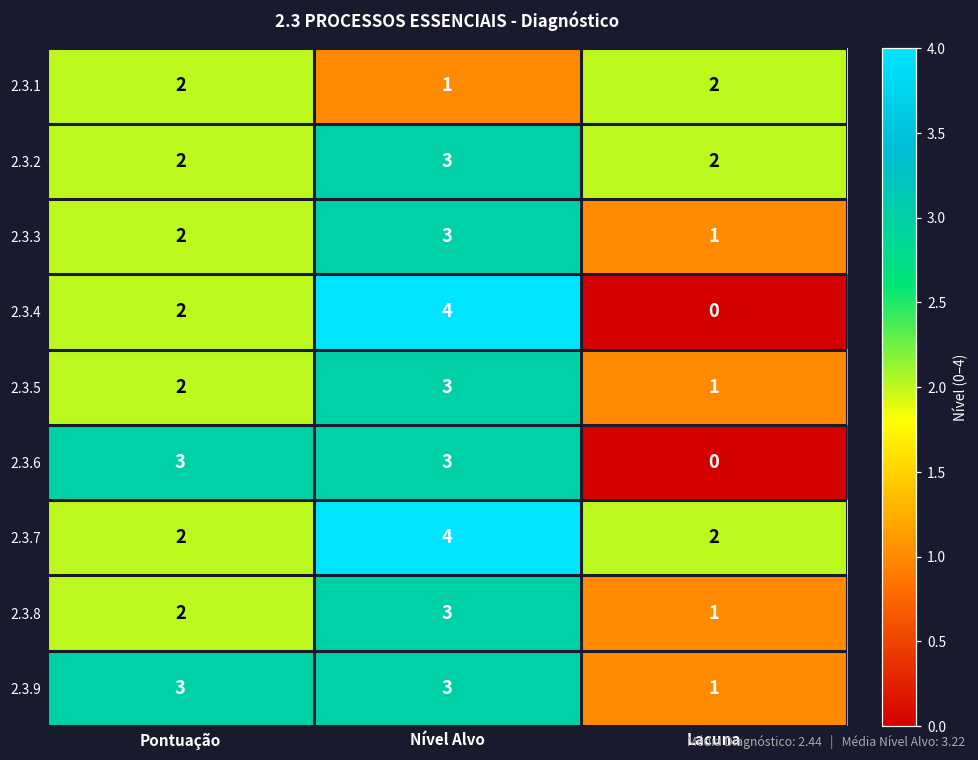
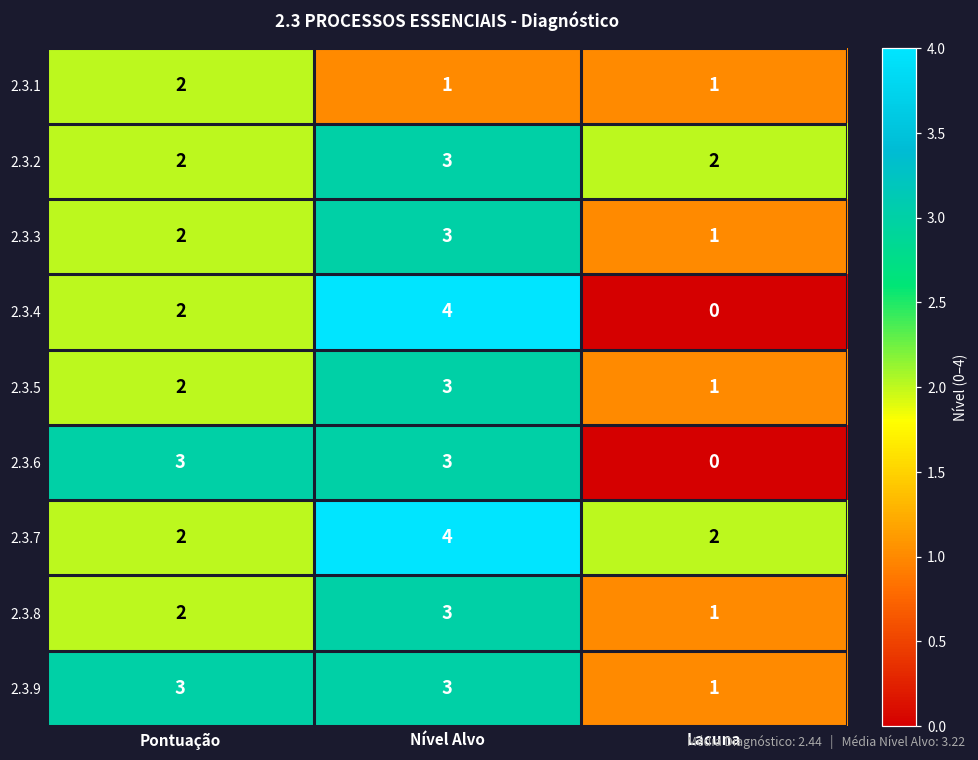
2.3.1, Lacuna: 2 -> 1
